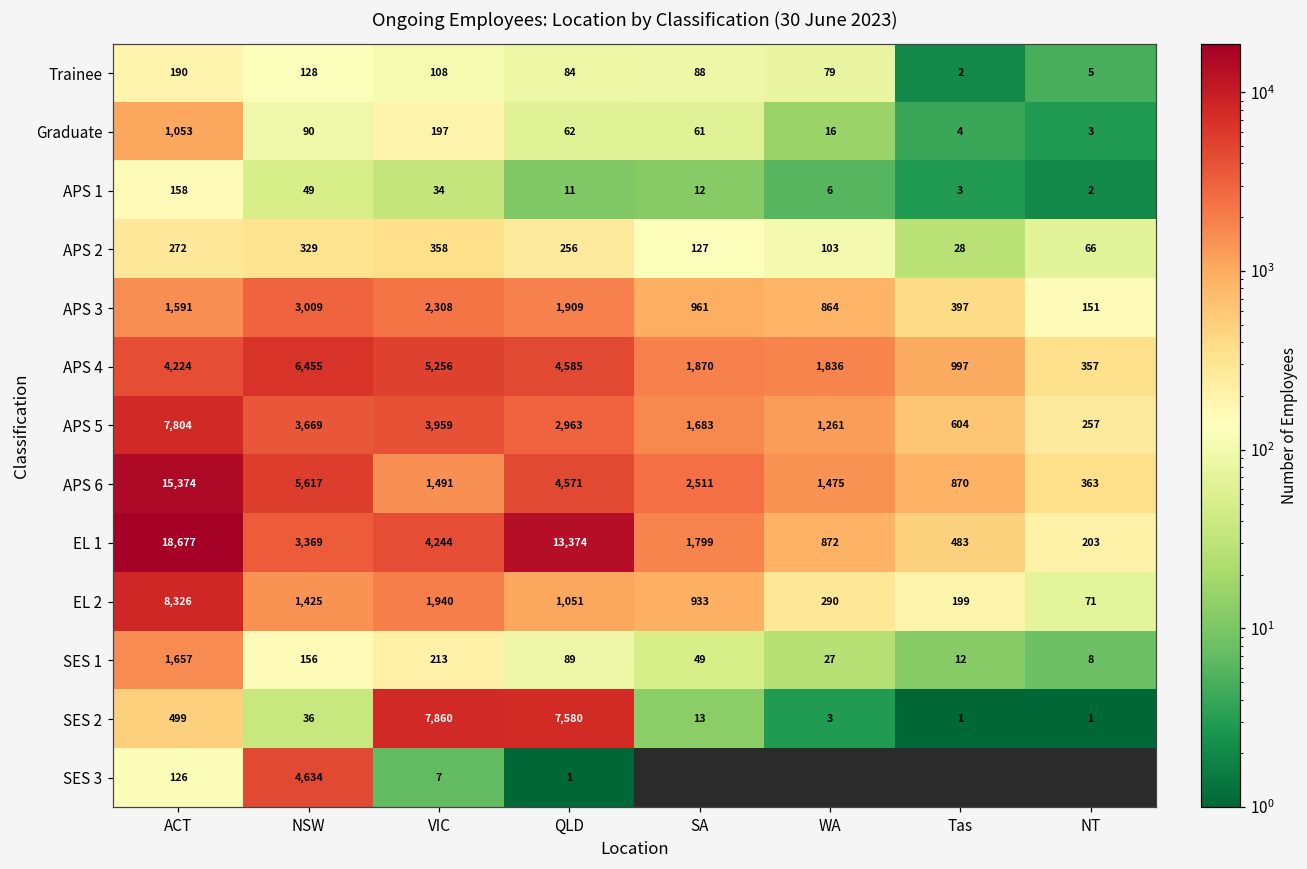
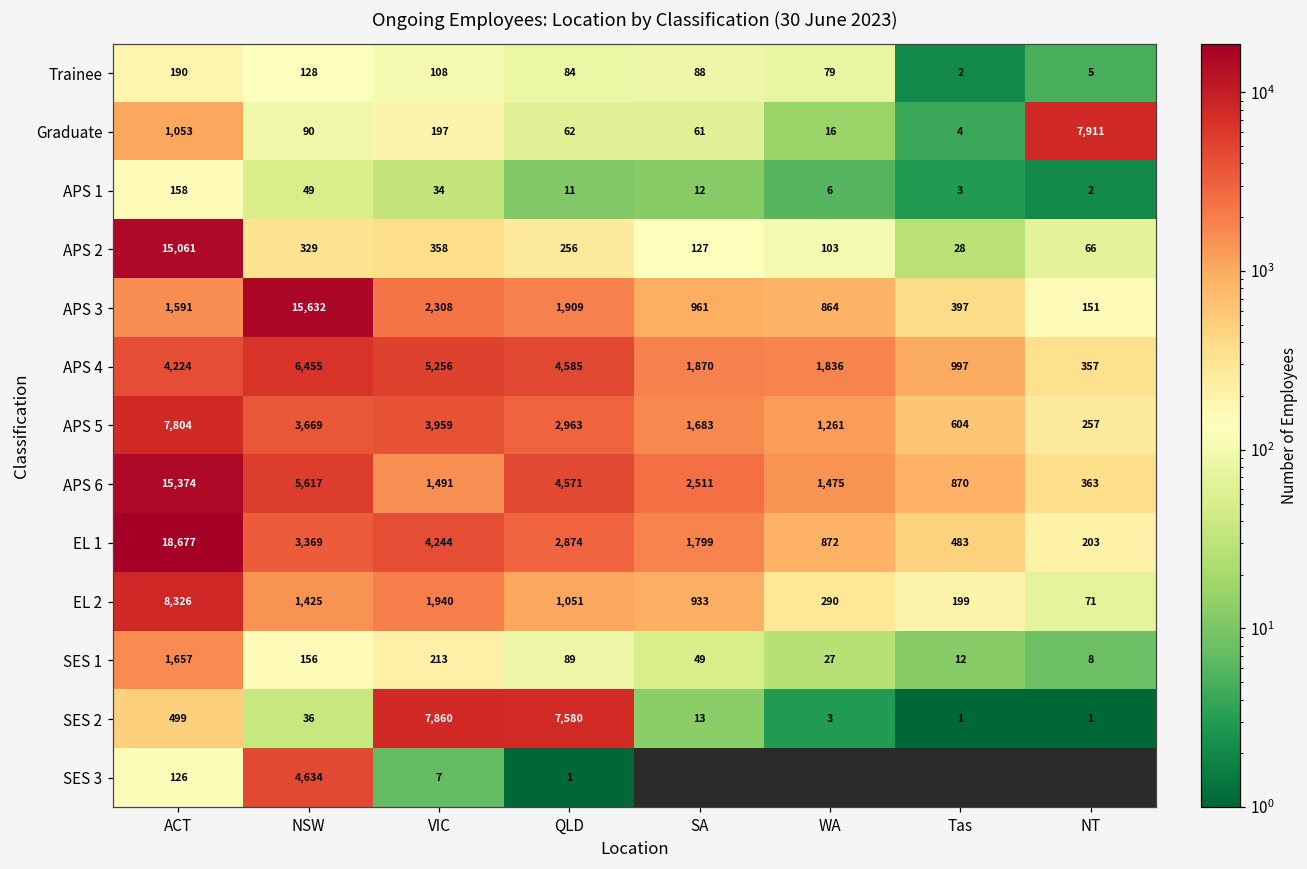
Graduate, NT: 3 -> 7,911
APS 2, ACT: 272 -> 15,061
APS 3, NSW: 3,009 -> 15,632
EL 1, QLD: 13,374 -> 2,874
